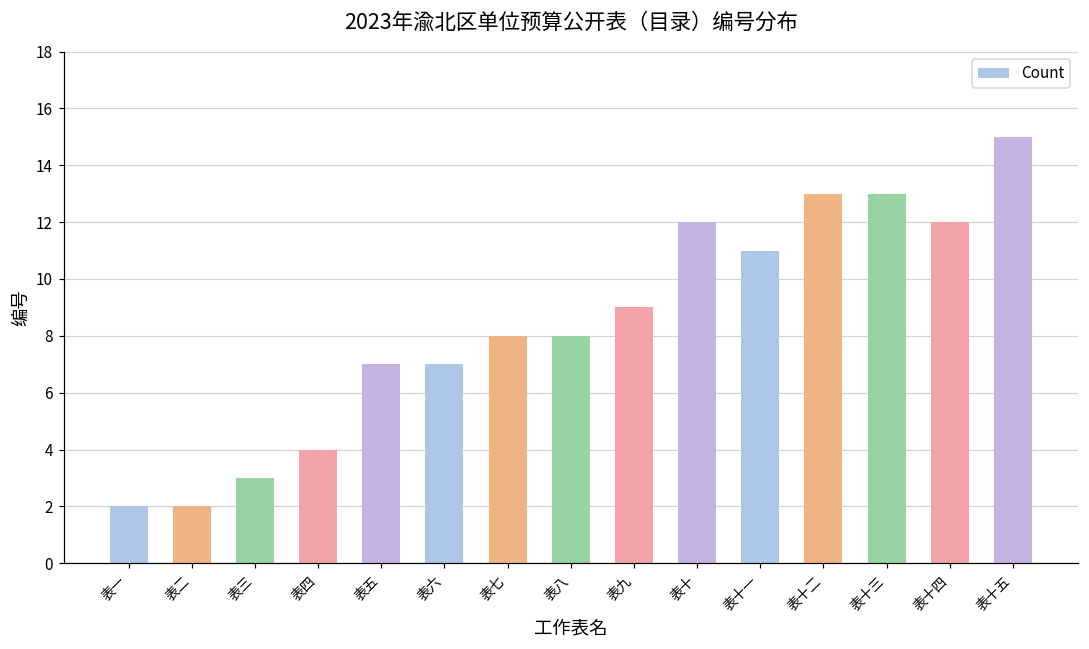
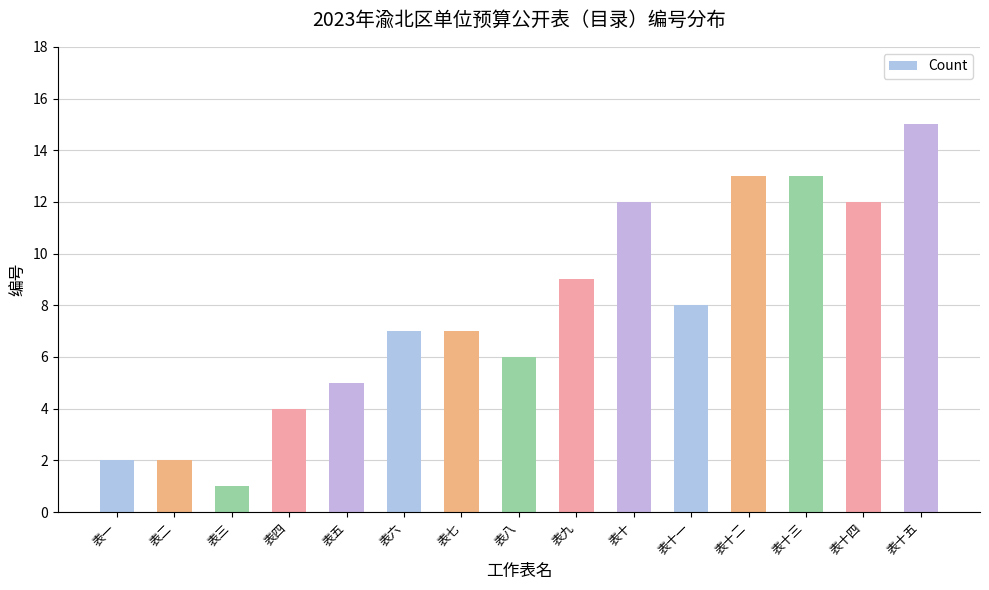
表三: 3 -> 1
表五: 7 -> 5
表七: 8 -> 7
表八: 8 -> 6
表十一: 11 -> 8
